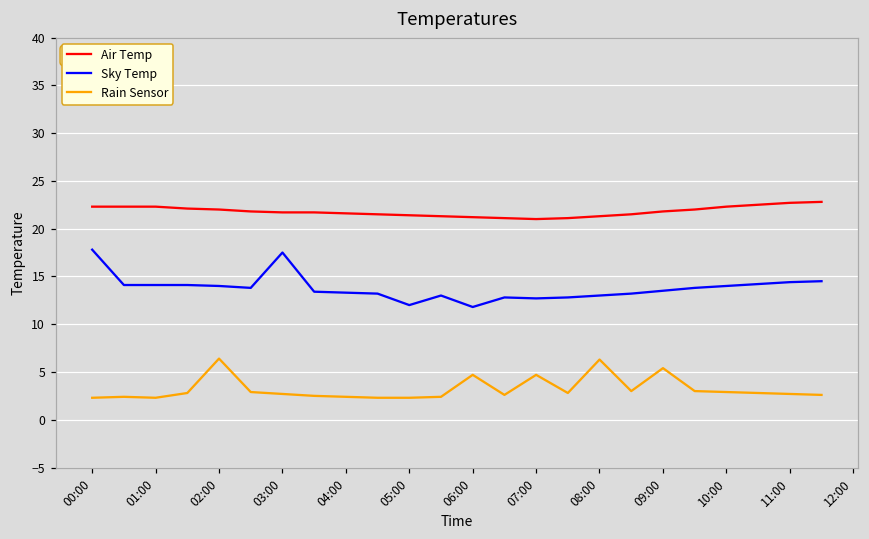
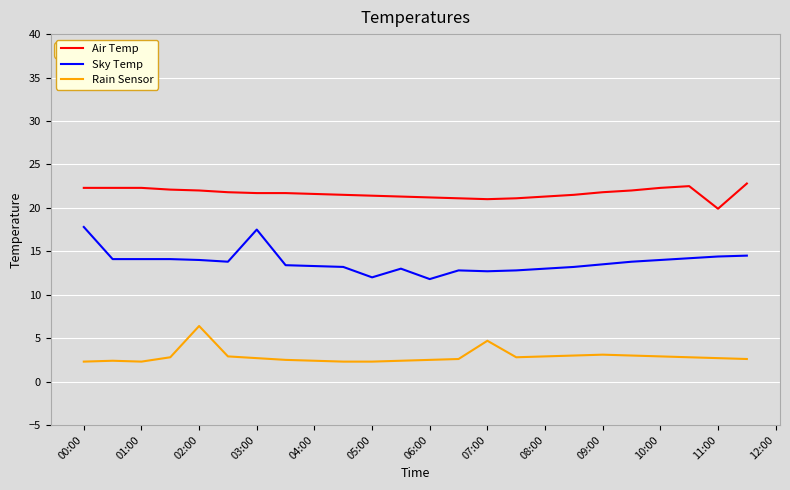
Rain Sensor, 06:00: 5 -> 3
Rain Sensor, 08:00: 6 -> 3
Rain Sensor, 09:00: 5 -> 3
Air Temp, 11:00: 23 -> 20
